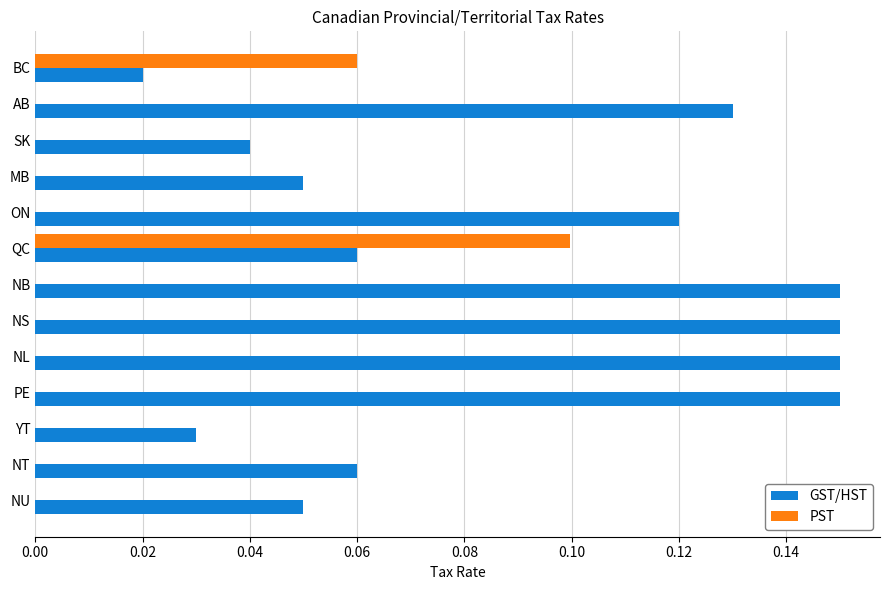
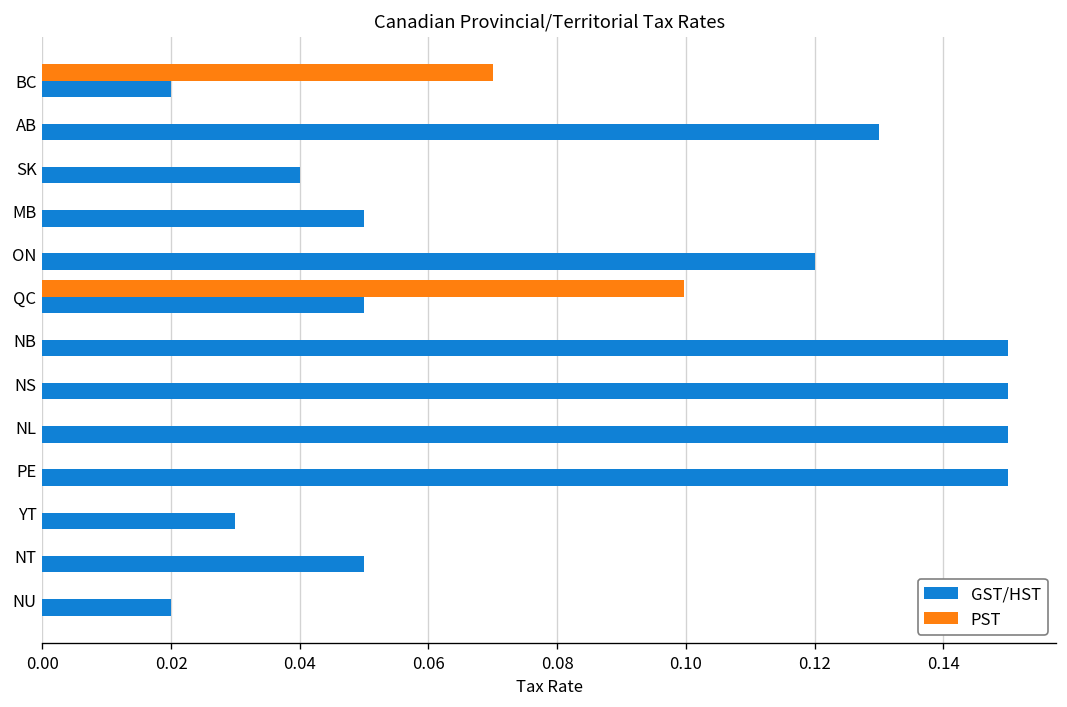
PST, BC: 0.06 -> 0.07
GST/HST, QC: 0.06 -> 0.05
GST/HST, NT: 0.06 -> 0.05
GST/HST, NU: 0.05 -> 0.02
